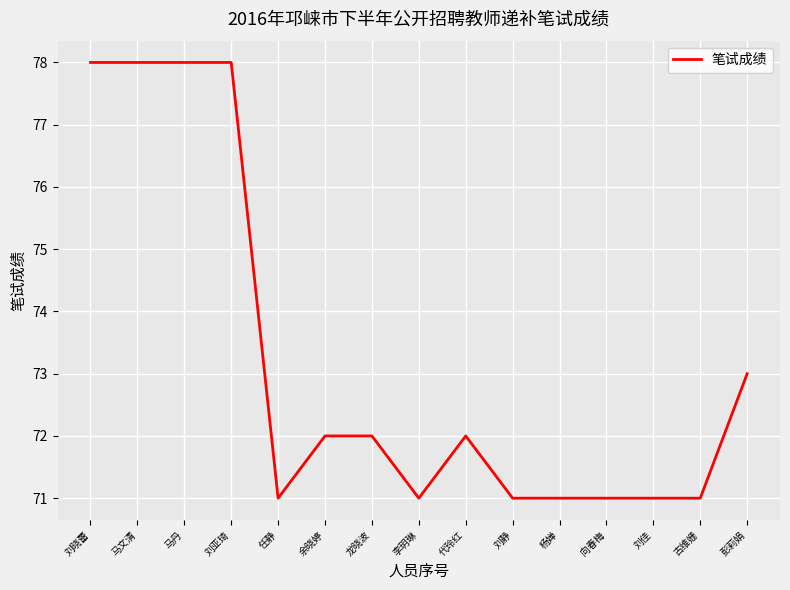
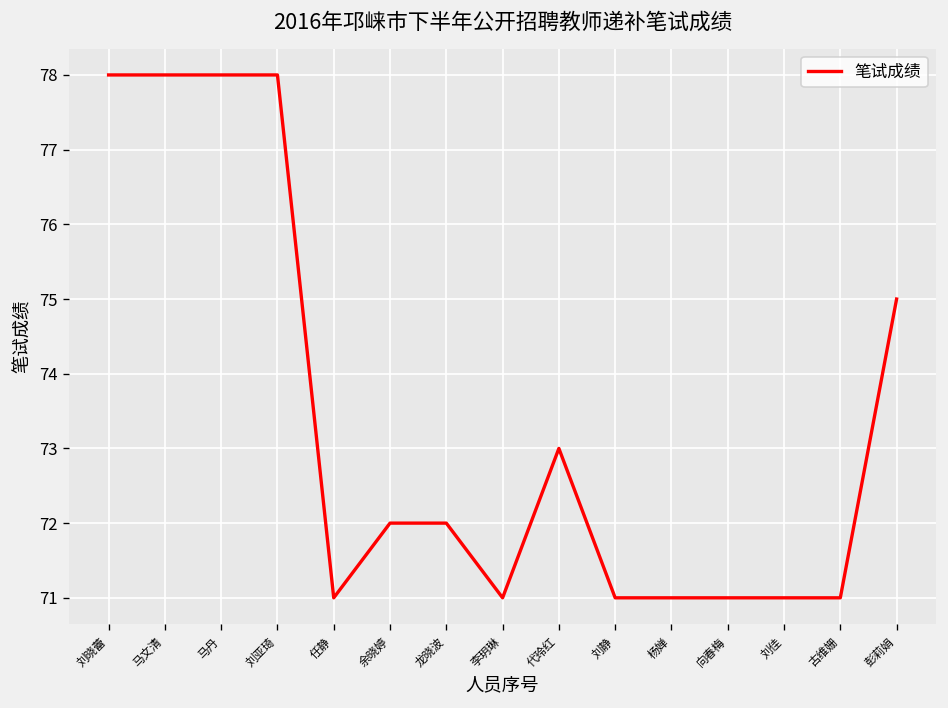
代玲红: 72 -> 73
彭莉娟: 73 -> 75
